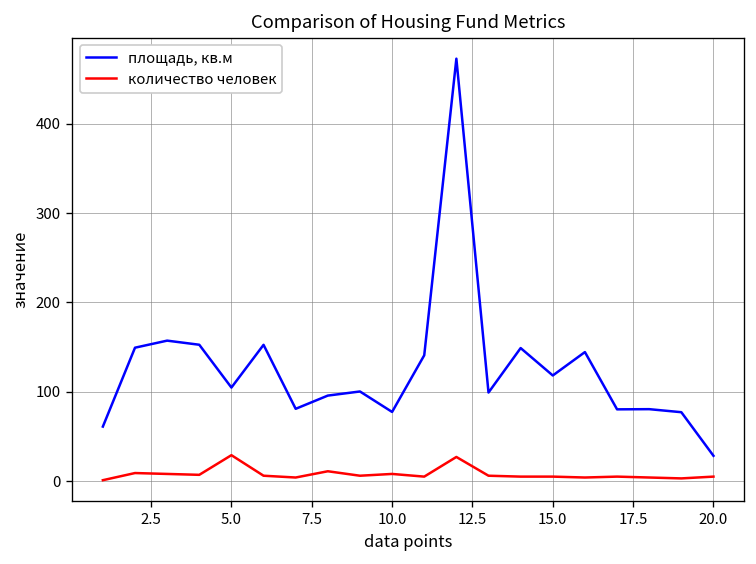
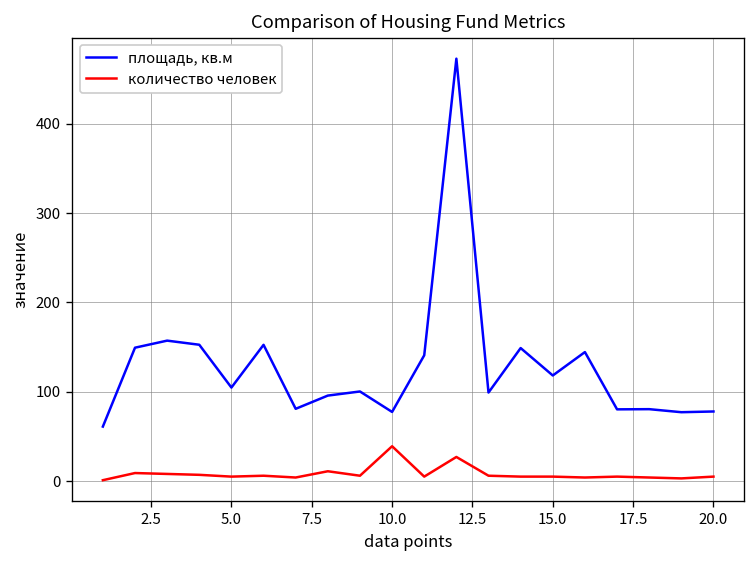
количество человек, 5.0: 30 -> 10
количество человек, 10.0: 10 -> 40
площадь, кв.м, 20.0: 30 -> 80
